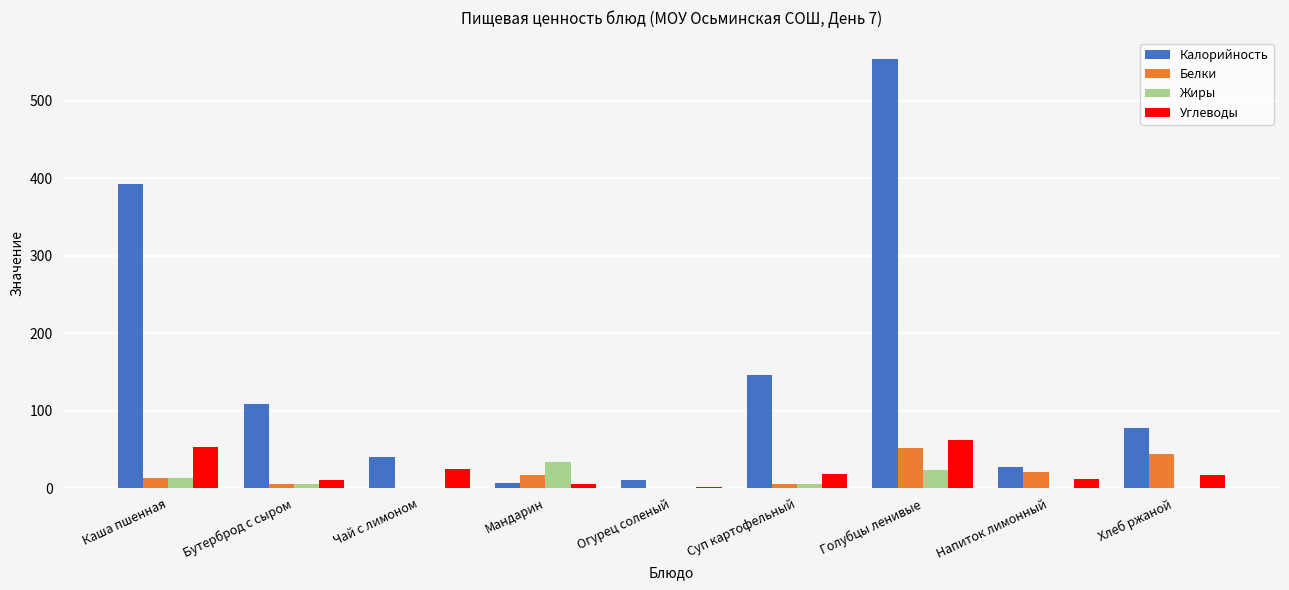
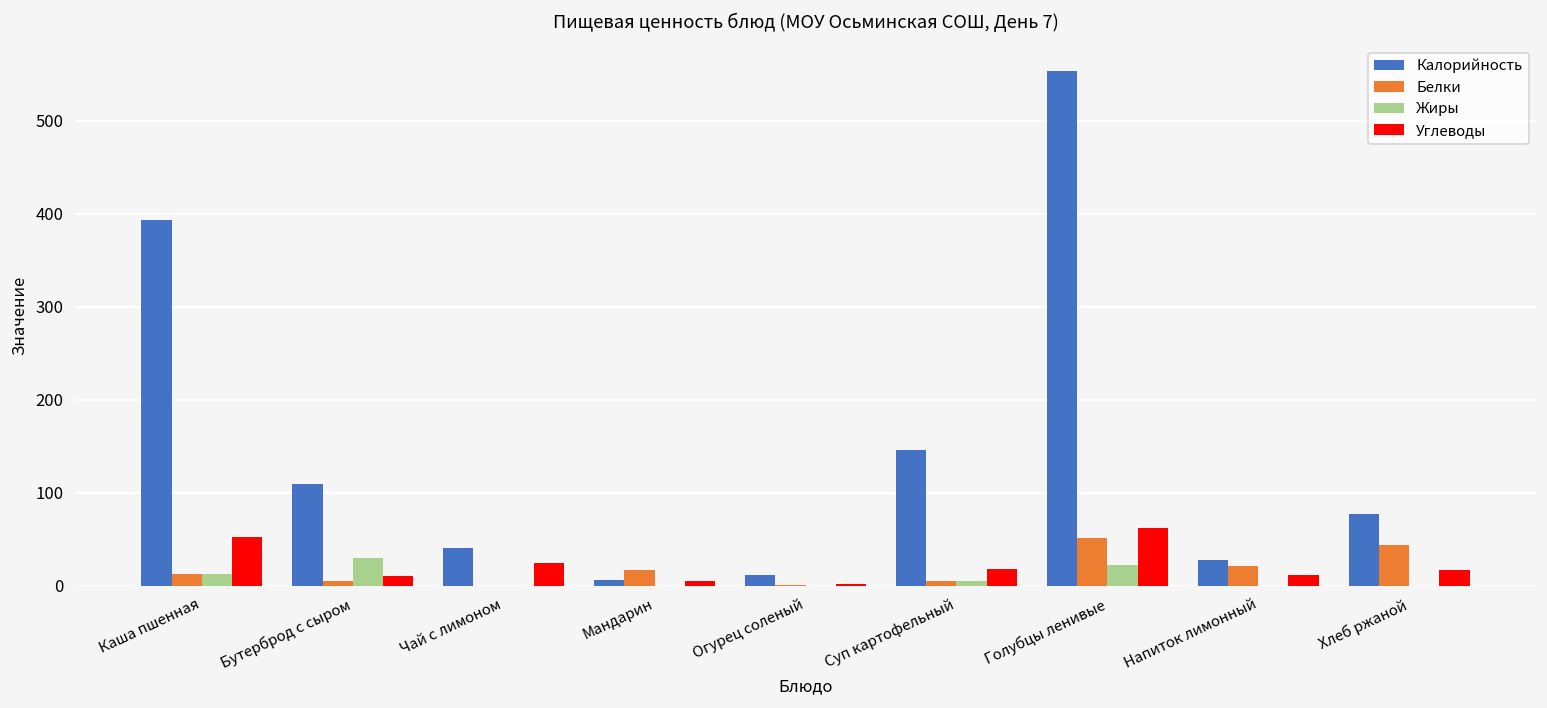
Жиры, Бутерброд с сыром: 10 -> 30
Жиры, Мандарин: 30 -> 0
